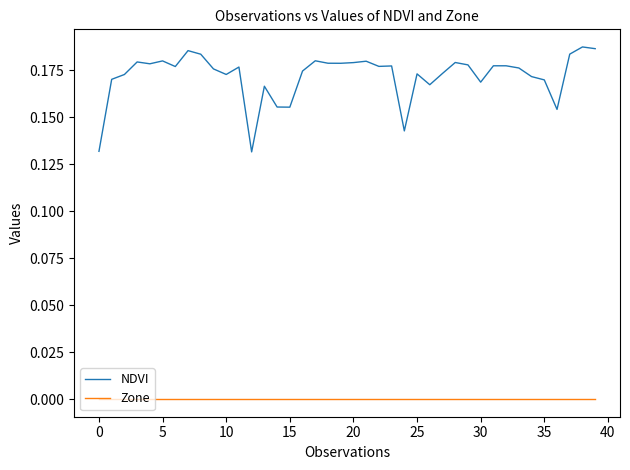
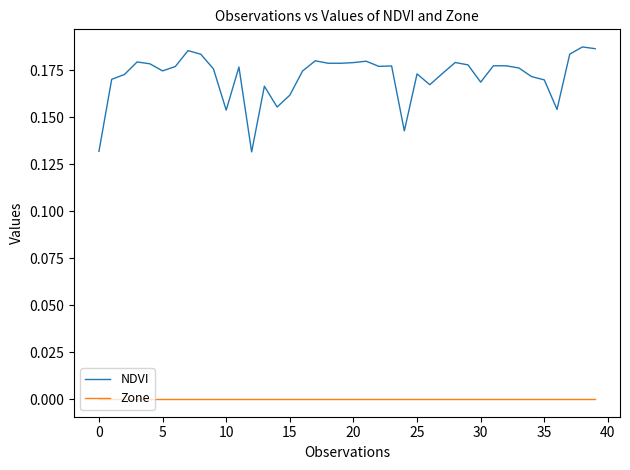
NDVI, 5: 0.180 -> 0.175
NDVI, 10: 0.173 -> 0.154
NDVI, 15: 0.155 -> 0.162
